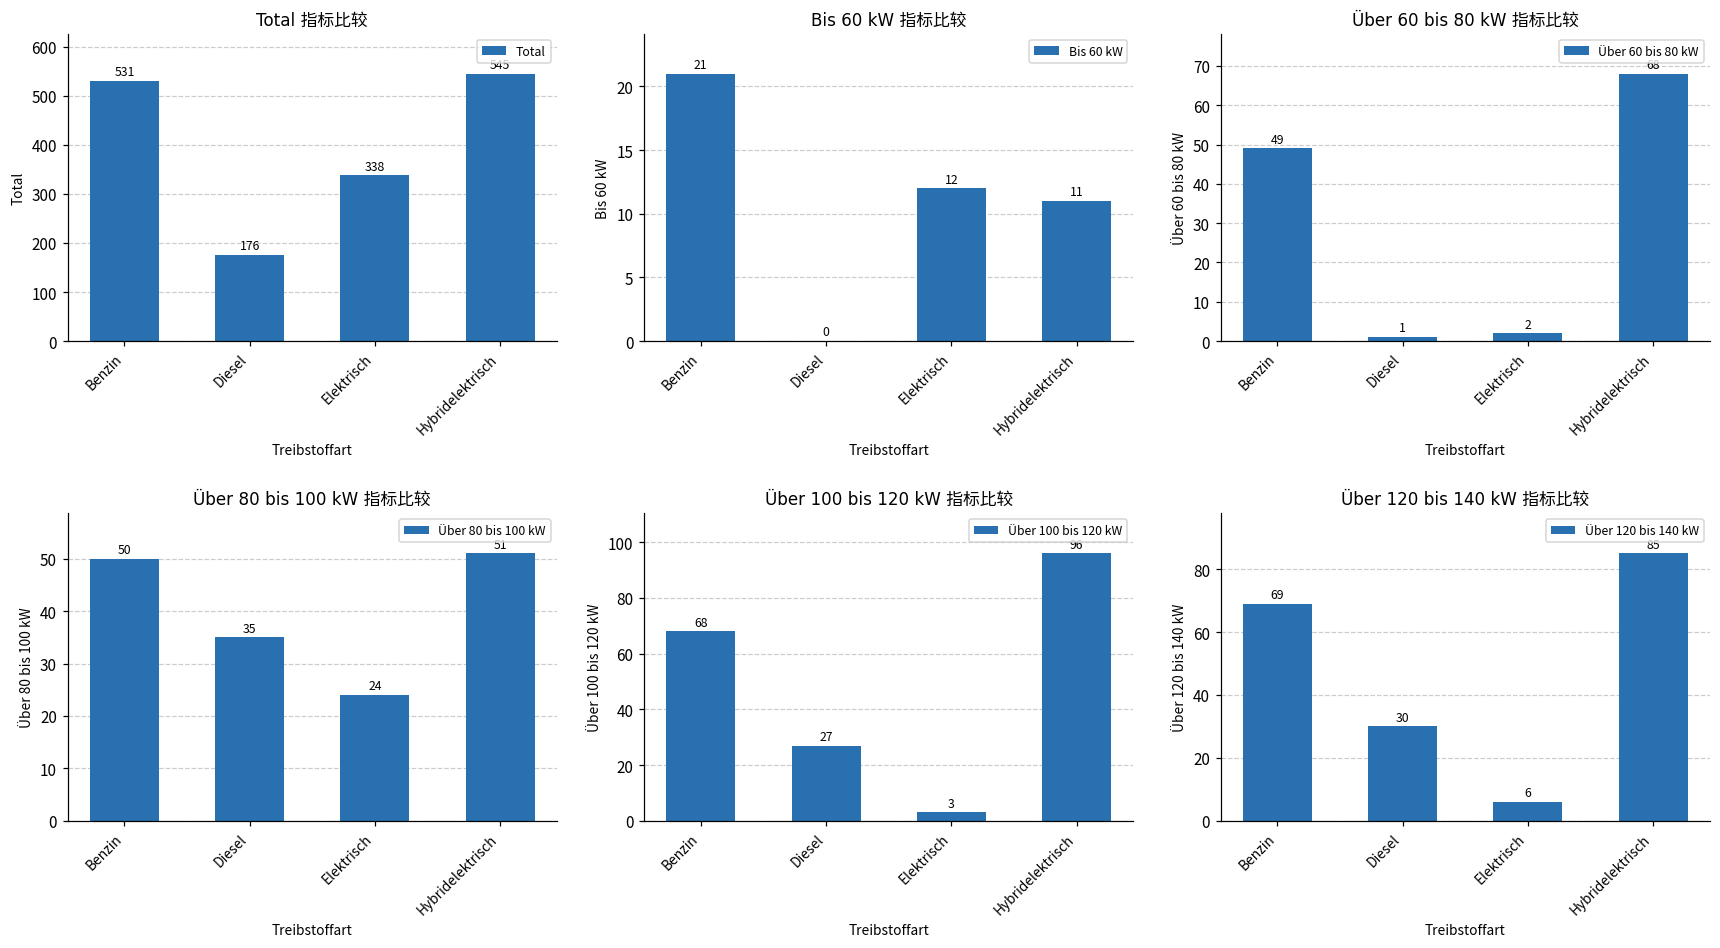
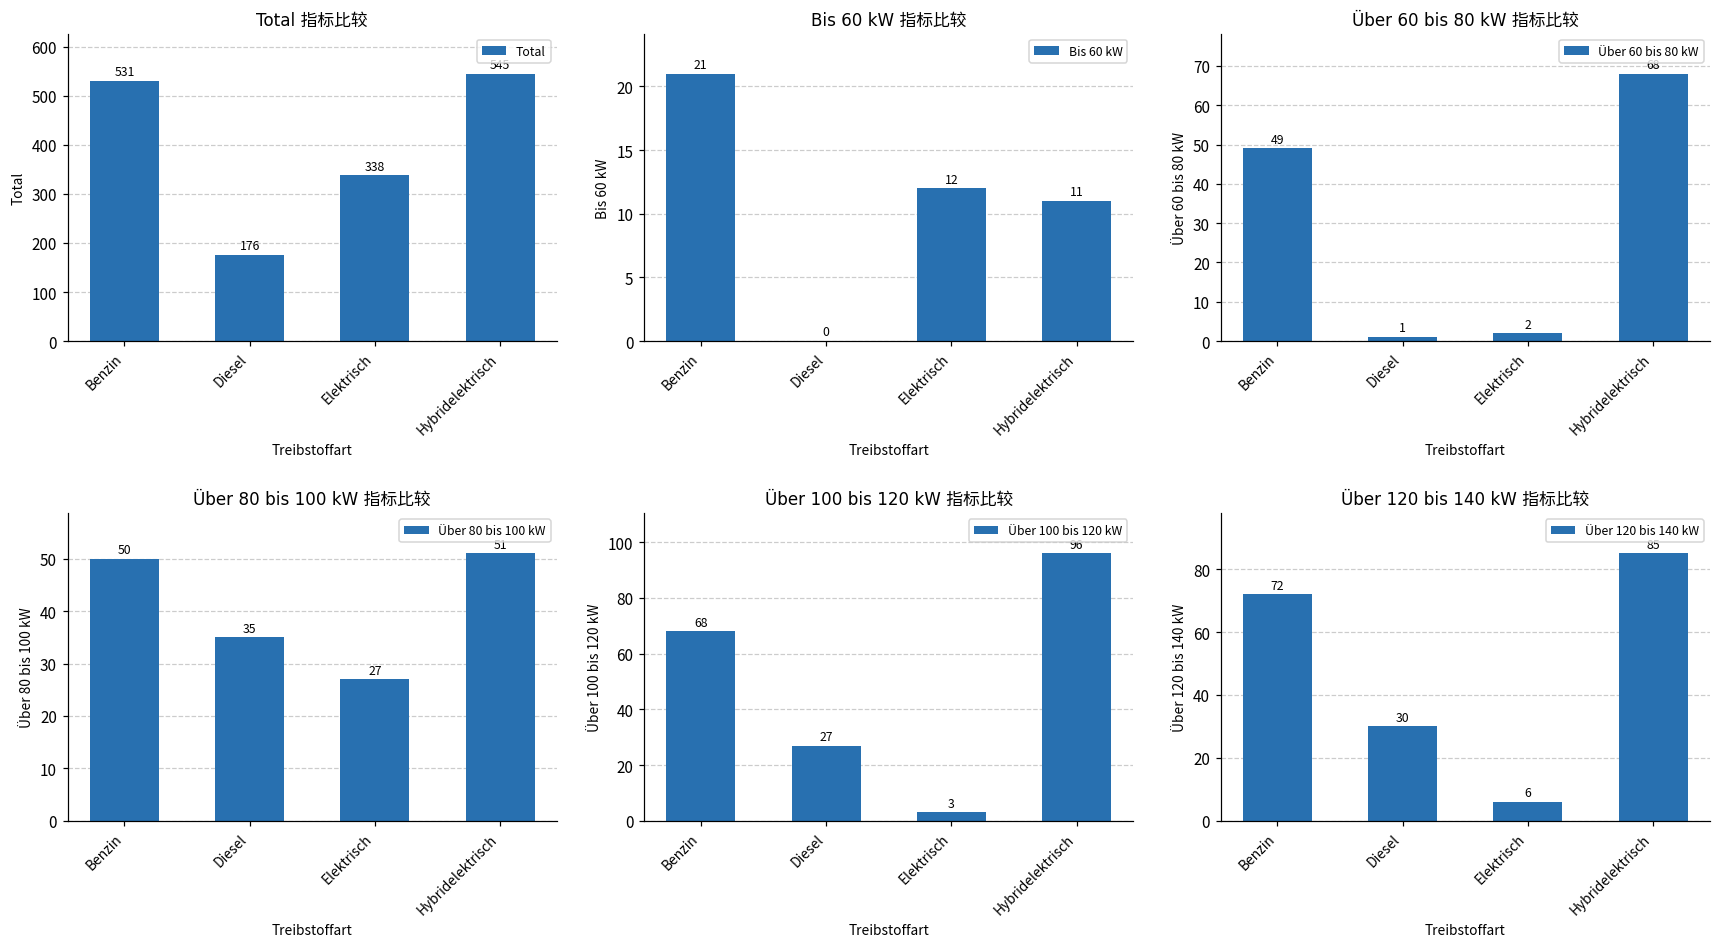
Über 80 bis 100 kW 指标比较, Elektrisch: 24 -> 27
Über 120 bis 140 kW 指标比较, Benzin: 69 -> 72
